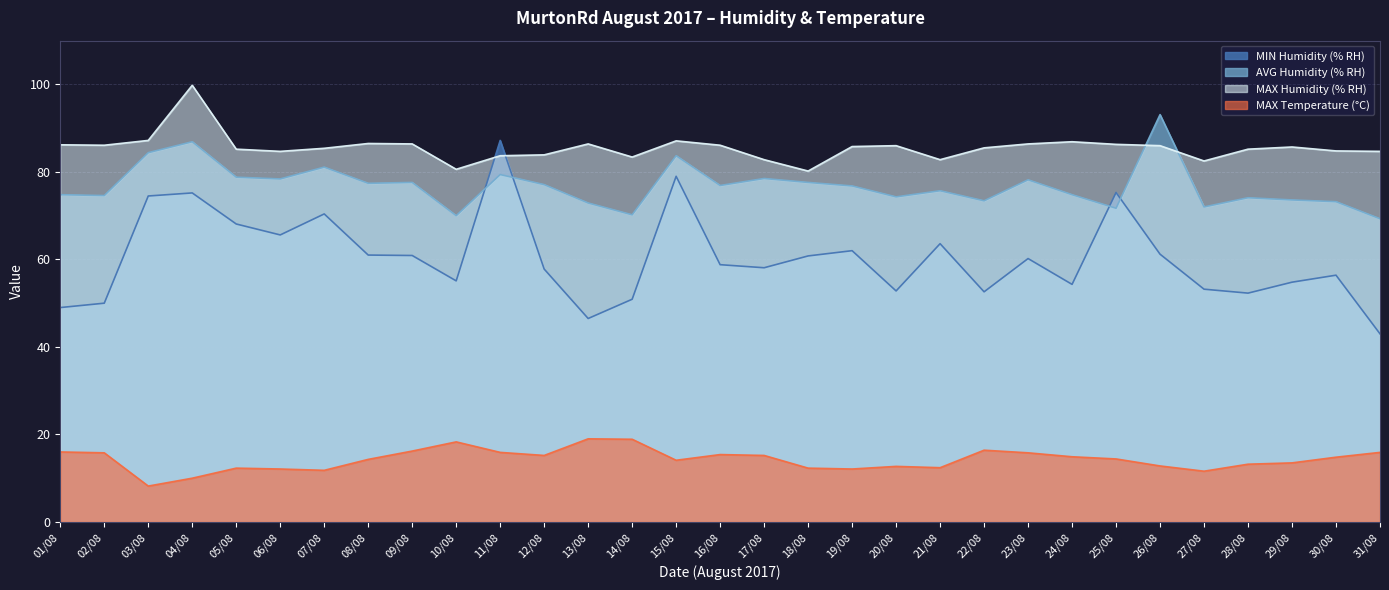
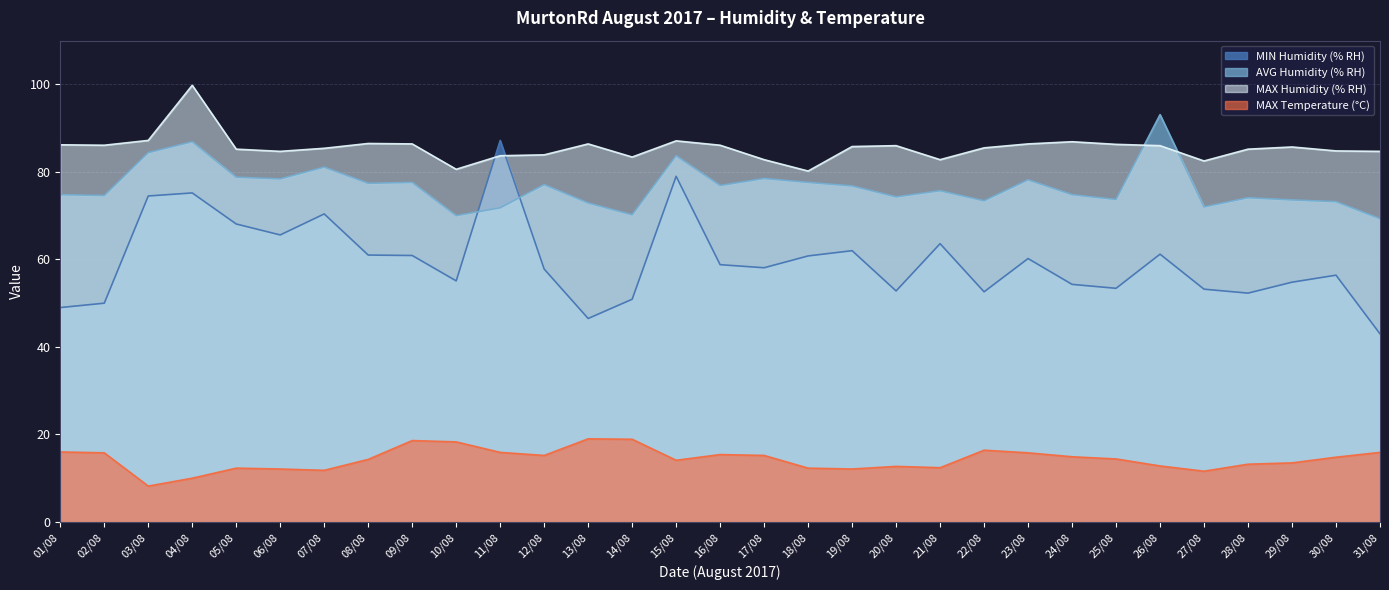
MAX Temperature (°C), 09/08: 16 -> 19
AVG Humidity (% RH), 11/08: 79 -> 72
MIN Humidity (% RH), 25/08: 75 -> 53
AVG Humidity (% RH), 25/08: 72 -> 74
